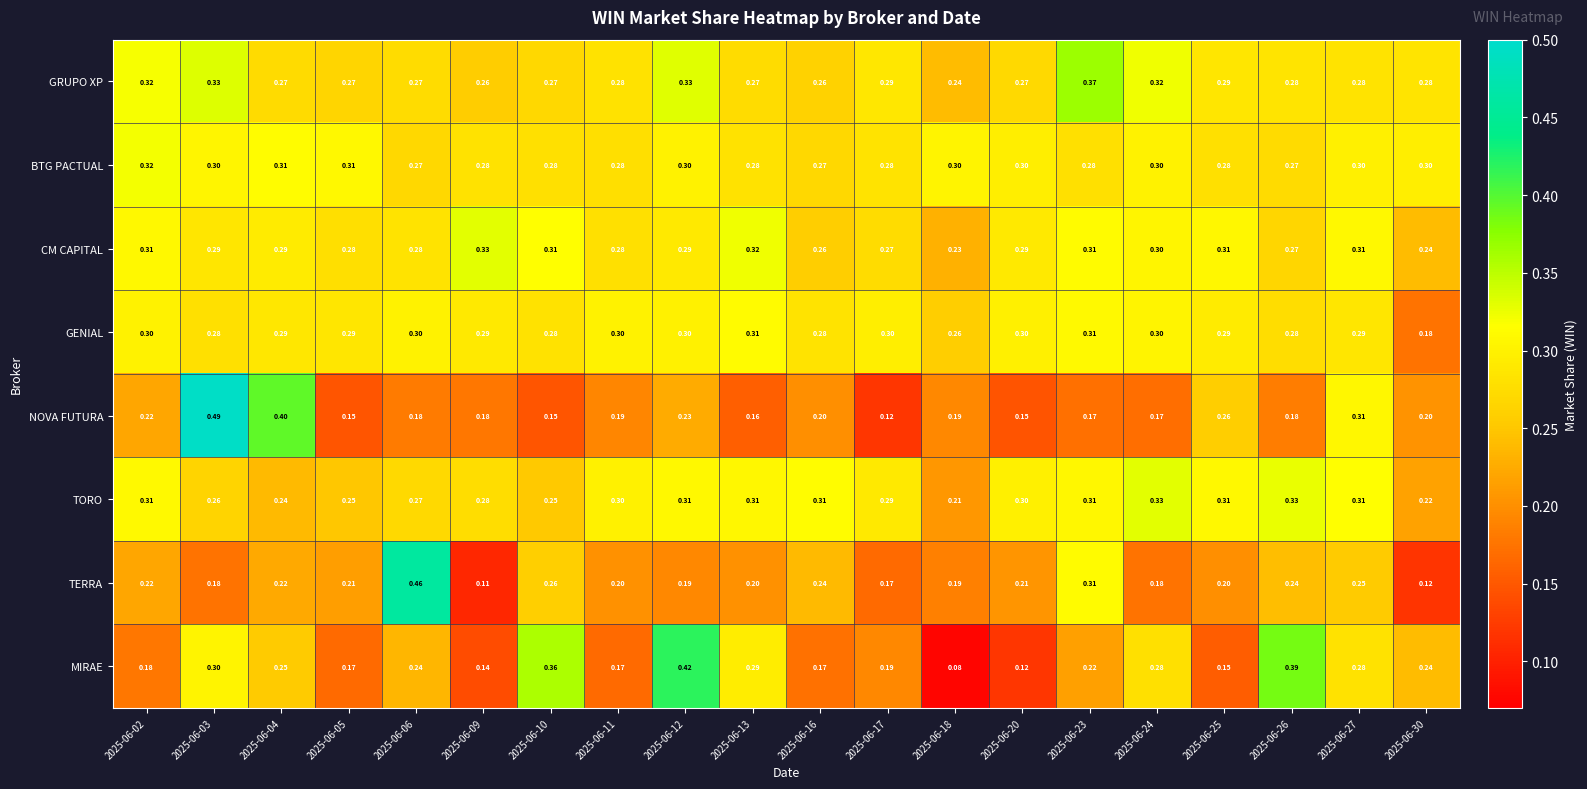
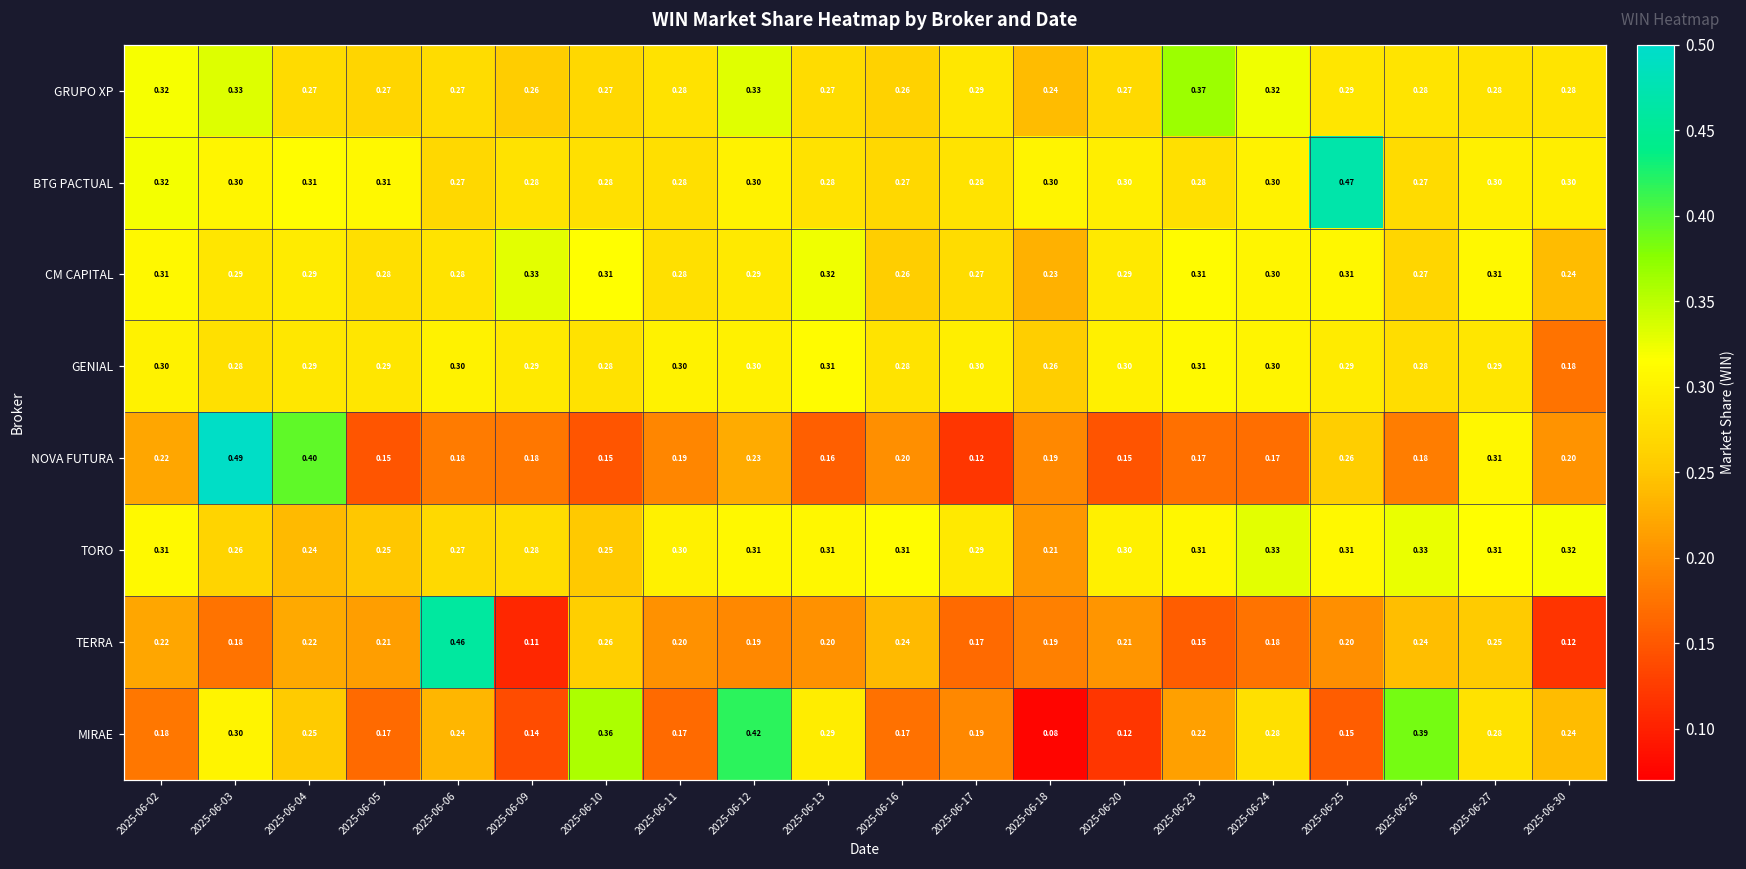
BTG PACTUAL, 2025-06-25: 0.28 -> 0.47
TORO, 2025-06-30: 0.22 -> 0.32
TERRA, 2025-06-23: 0.31 -> 0.15
